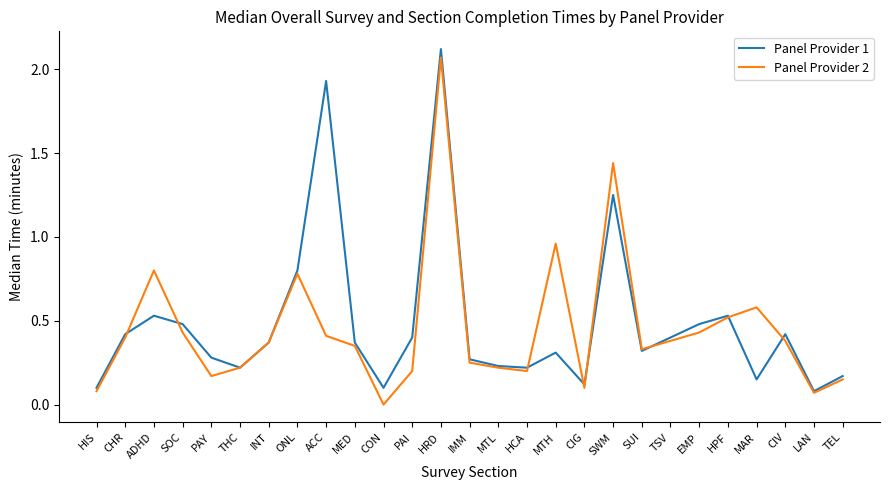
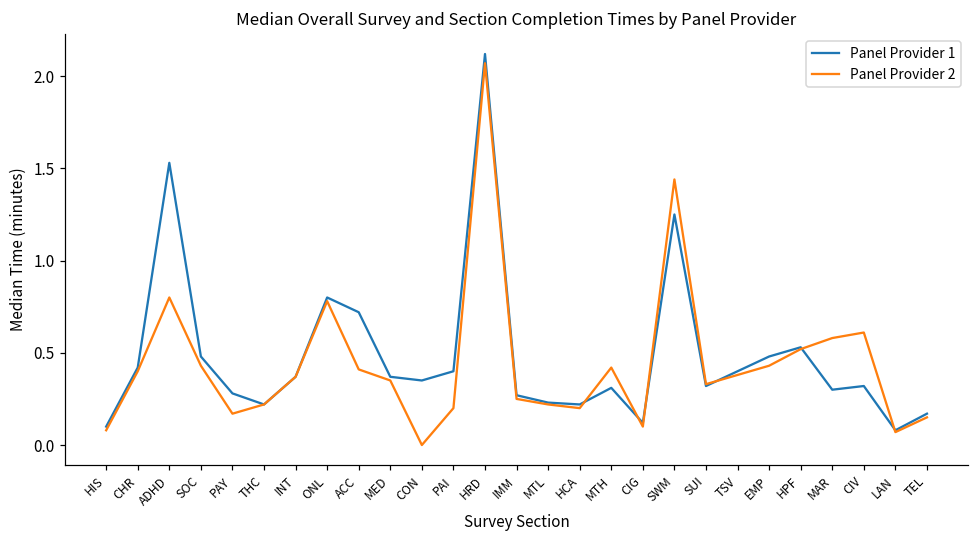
Panel Provider 1, ADHD: 0.53 -> 1.53
Panel Provider 1, ACC: 1.93 -> 0.72
Panel Provider 1, CON: 0.10 -> 0.35
Panel Provider 2, MTH: 0.96 -> 0.42
Panel Provider 1, MAR: 0.15 -> 0.30
Panel Provider 1, CIV: 0.42 -> 0.32
Panel Provider 2, CIV: 0.38 -> 0.61
